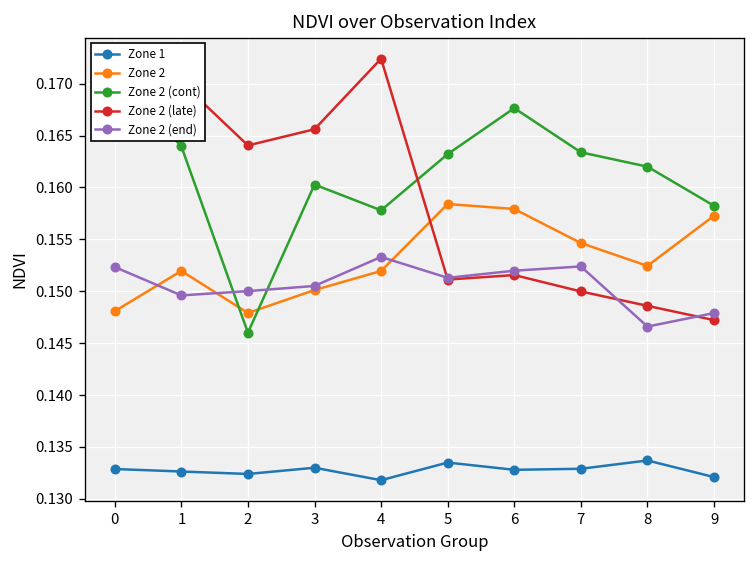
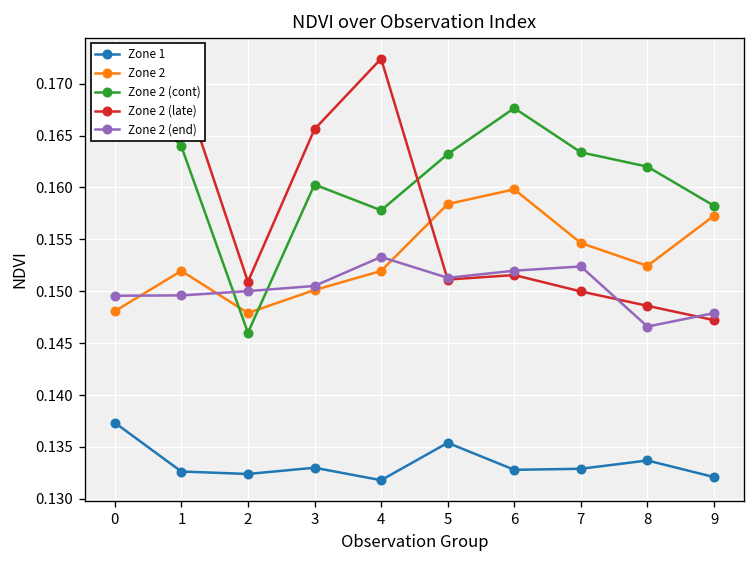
Zone 1, 0: 0.133 -> 0.137
Zone 2 (end), 0: 0.152 -> 0.150
Zone 2 (late), 2: 0.164 -> 0.151
Zone 1, 5: 0.134 -> 0.135
Zone 2, 6: 0.158 -> 0.160
